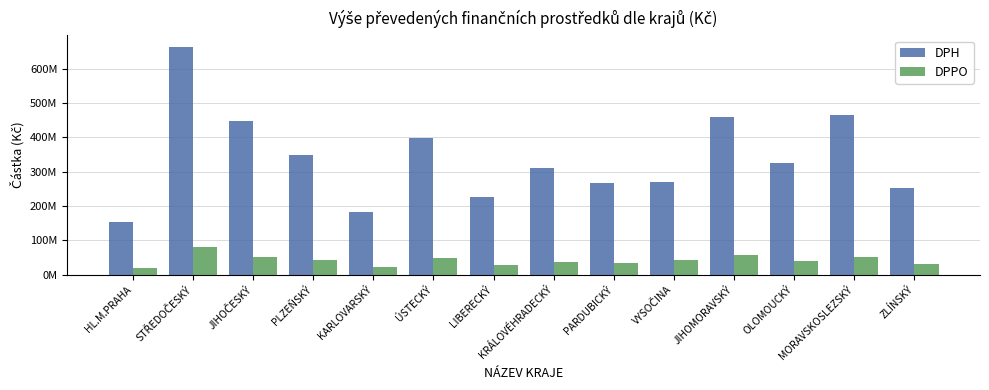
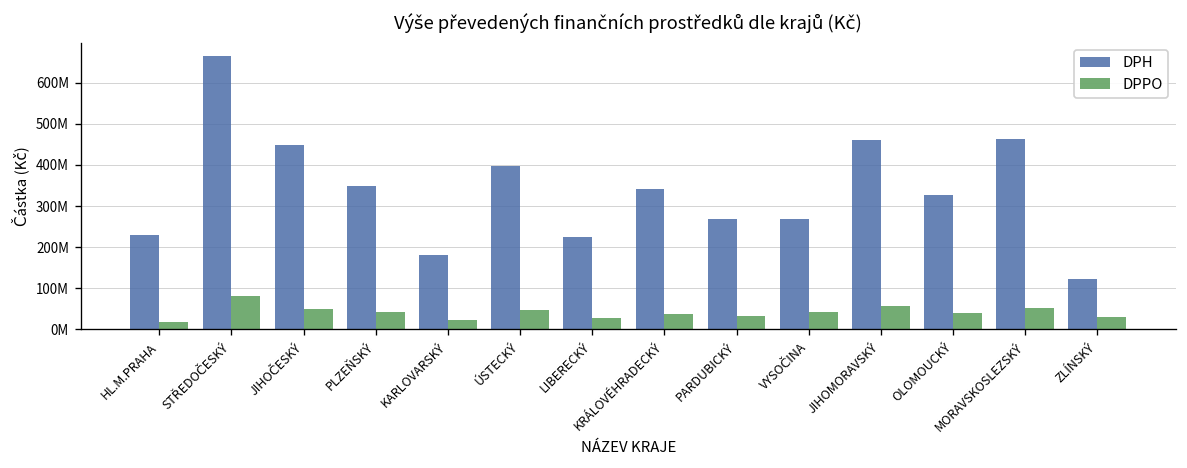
DPH, HL.M.PRAHA: 150000000 -> 230000000
DPH, KRÁLOVÉHRADECKÝ: 310000000 -> 340000000
DPH, ZLÍNSKÝ: 250000000 -> 120000000
